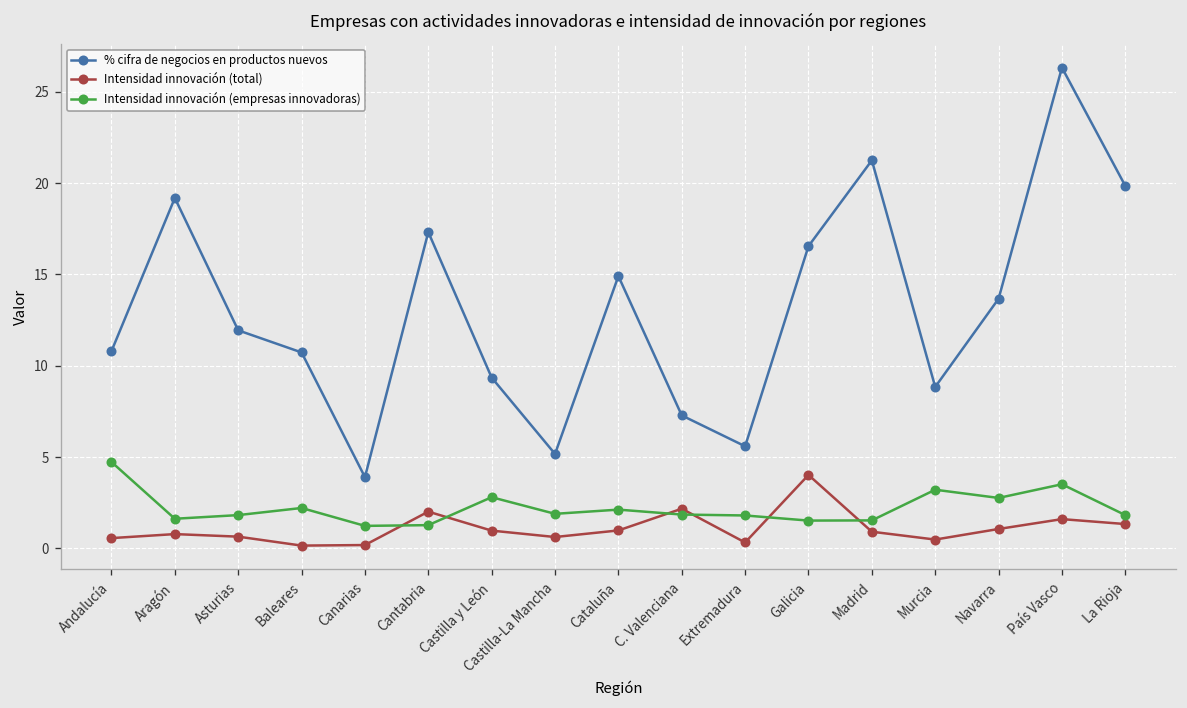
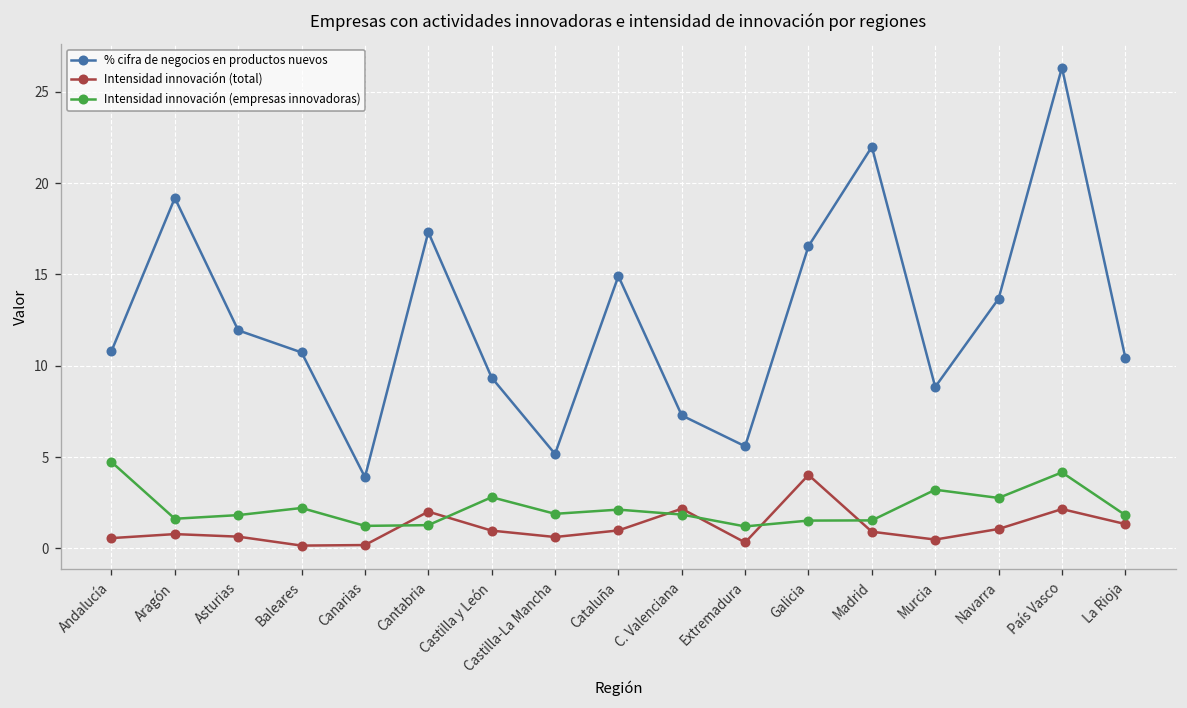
Intensidad innovación (empresas innovadoras), Extremadura: 1.8 -> 1.2
% cifra de negocios en productos nuevos, Madrid: 21.3 -> 22.0
Intensidad innovación (total), País Vasco: 1.6 -> 2.2
Intensidad innovación (empresas innovadoras), País Vasco: 3.5 -> 4.2
% cifra de negocios en productos nuevos, La Rioja: 19.9 -> 10.5
